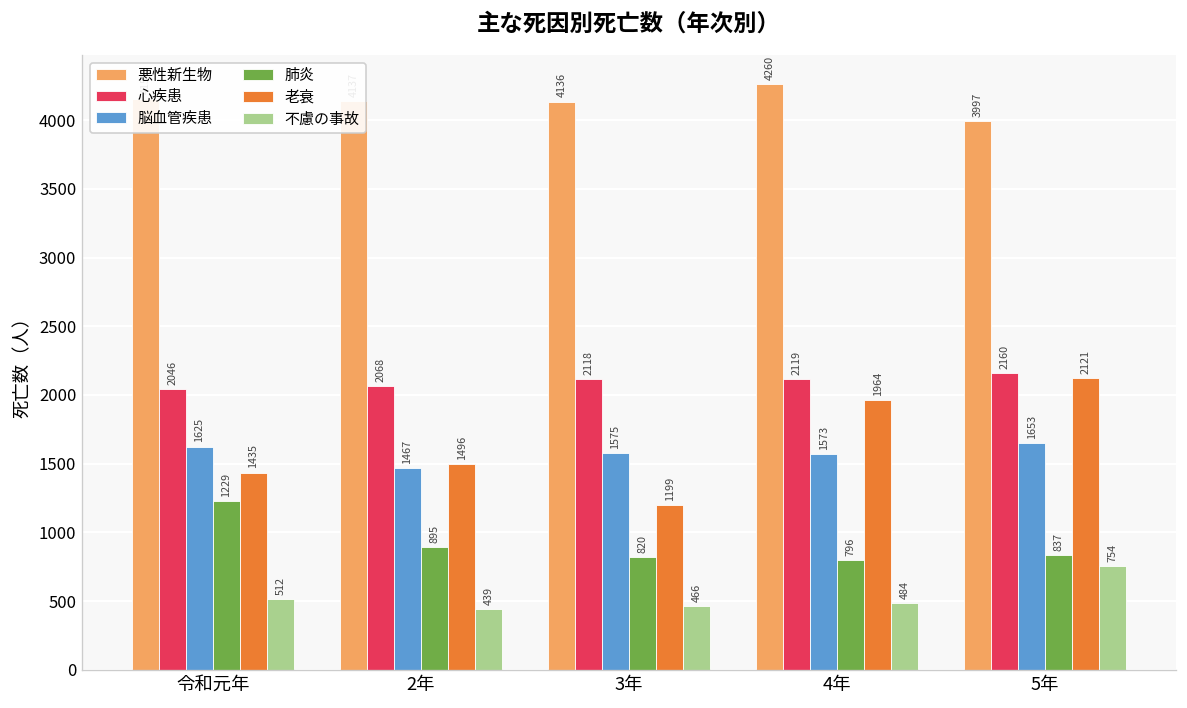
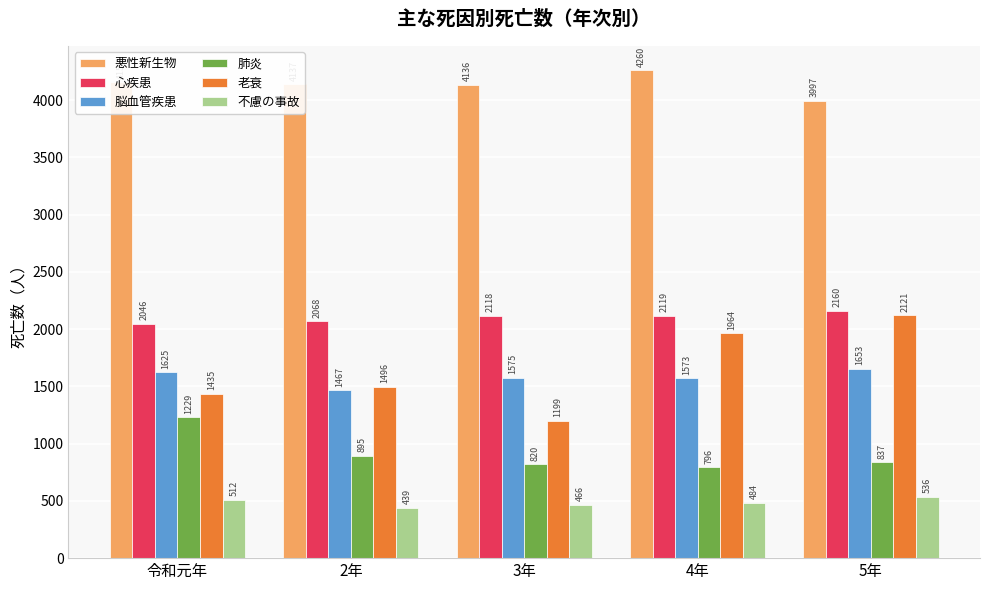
不慮の事故, 5年: 754 -> 536
